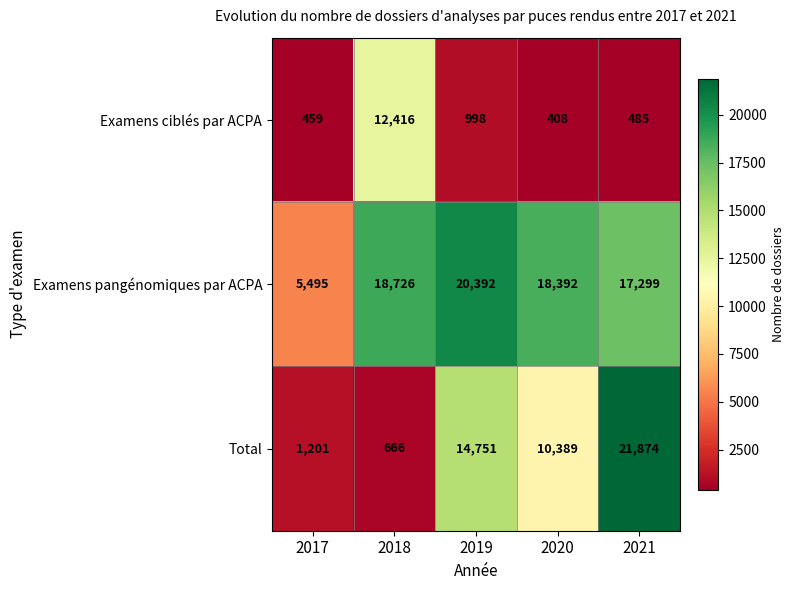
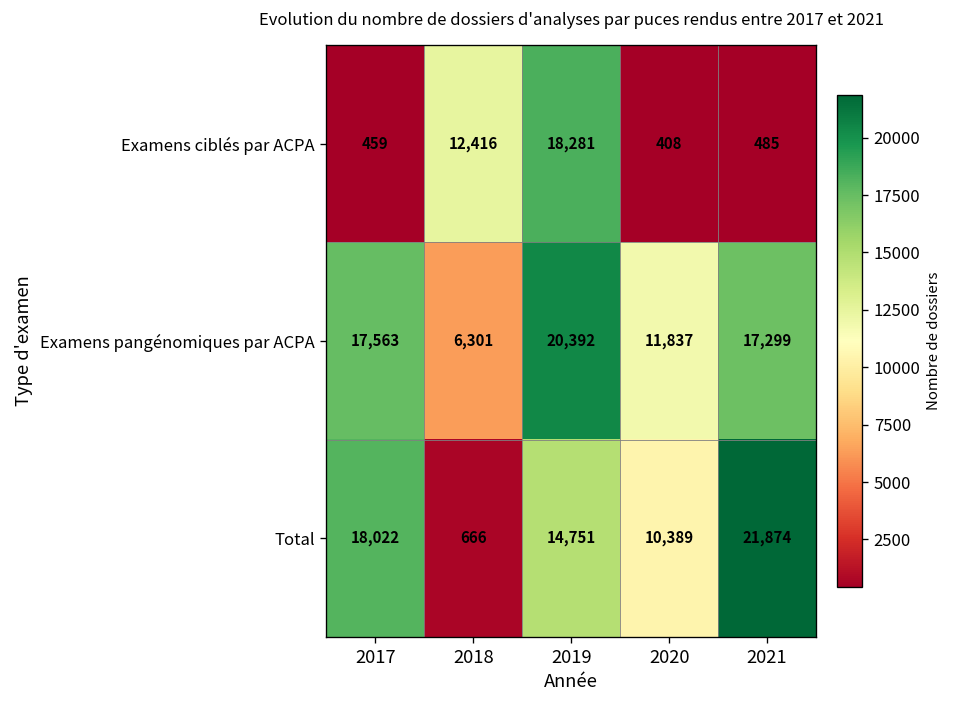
Examens ciblés par ACPA, 2019: 998 -> 18,281
Examens pangénomiques par ACPA, 2017: 5,495 -> 17,563
Examens pangénomiques par ACPA, 2018: 18,726 -> 6,301
Examens pangénomiques par ACPA, 2020: 18,392 -> 11,837
Total, 2017: 1,201 -> 18,022
